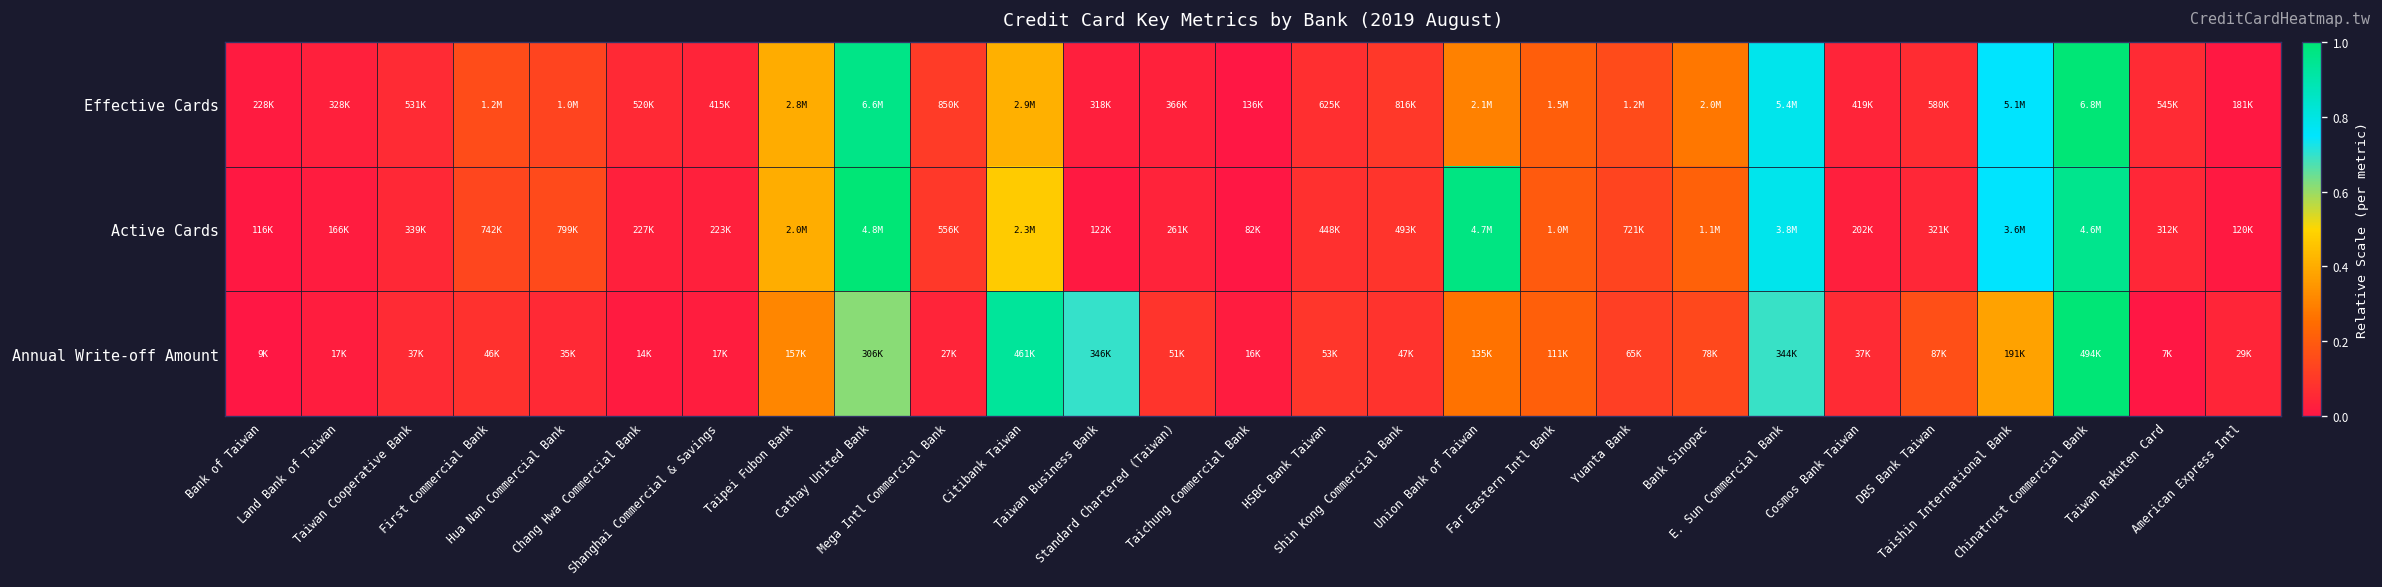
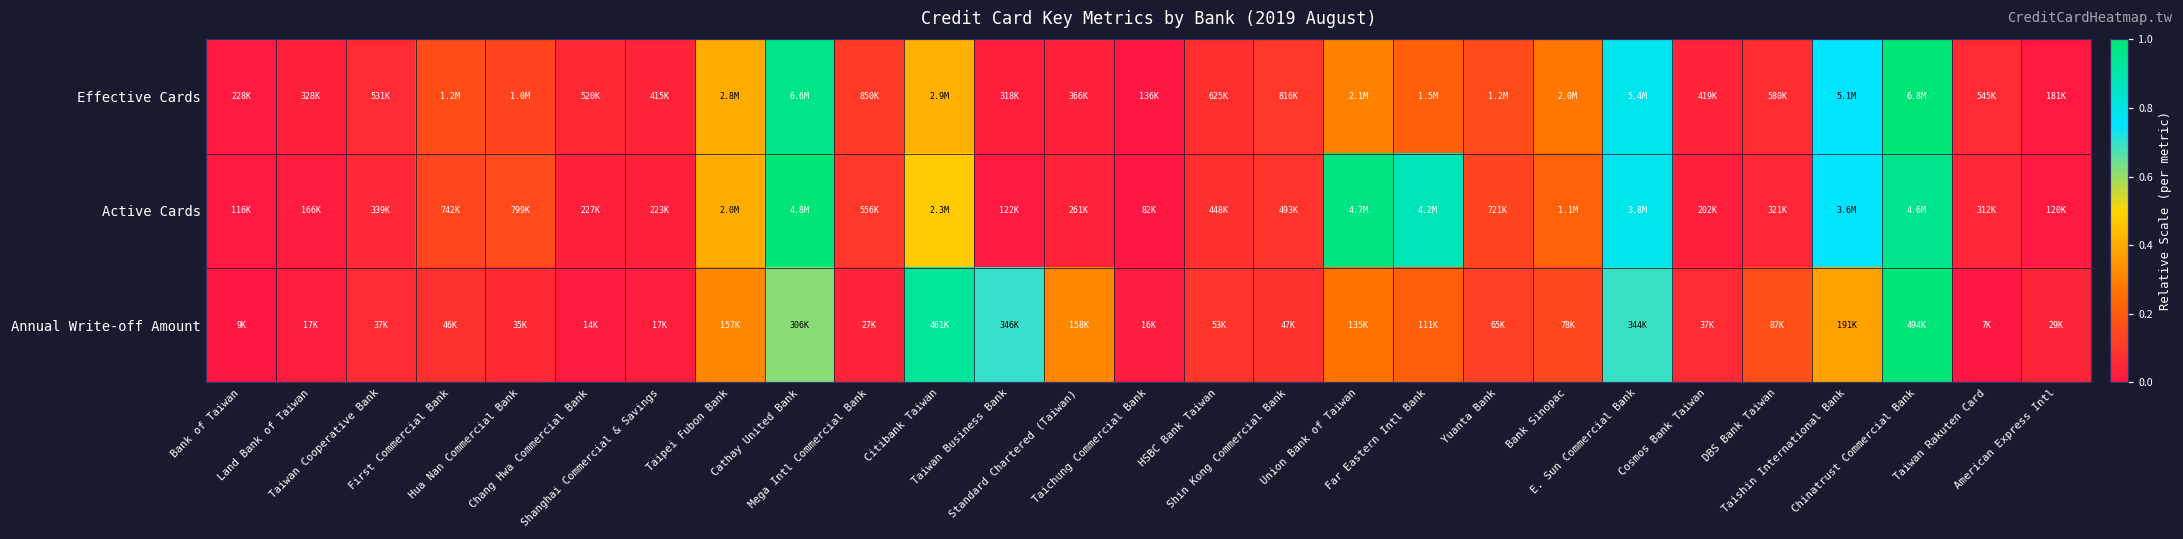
Active Cards, Far Eastern Intl Bank: 1.0M -> 4.2M
Annual Write-off Amount, Standard Chartered (Taiwan): 51K -> 158K
